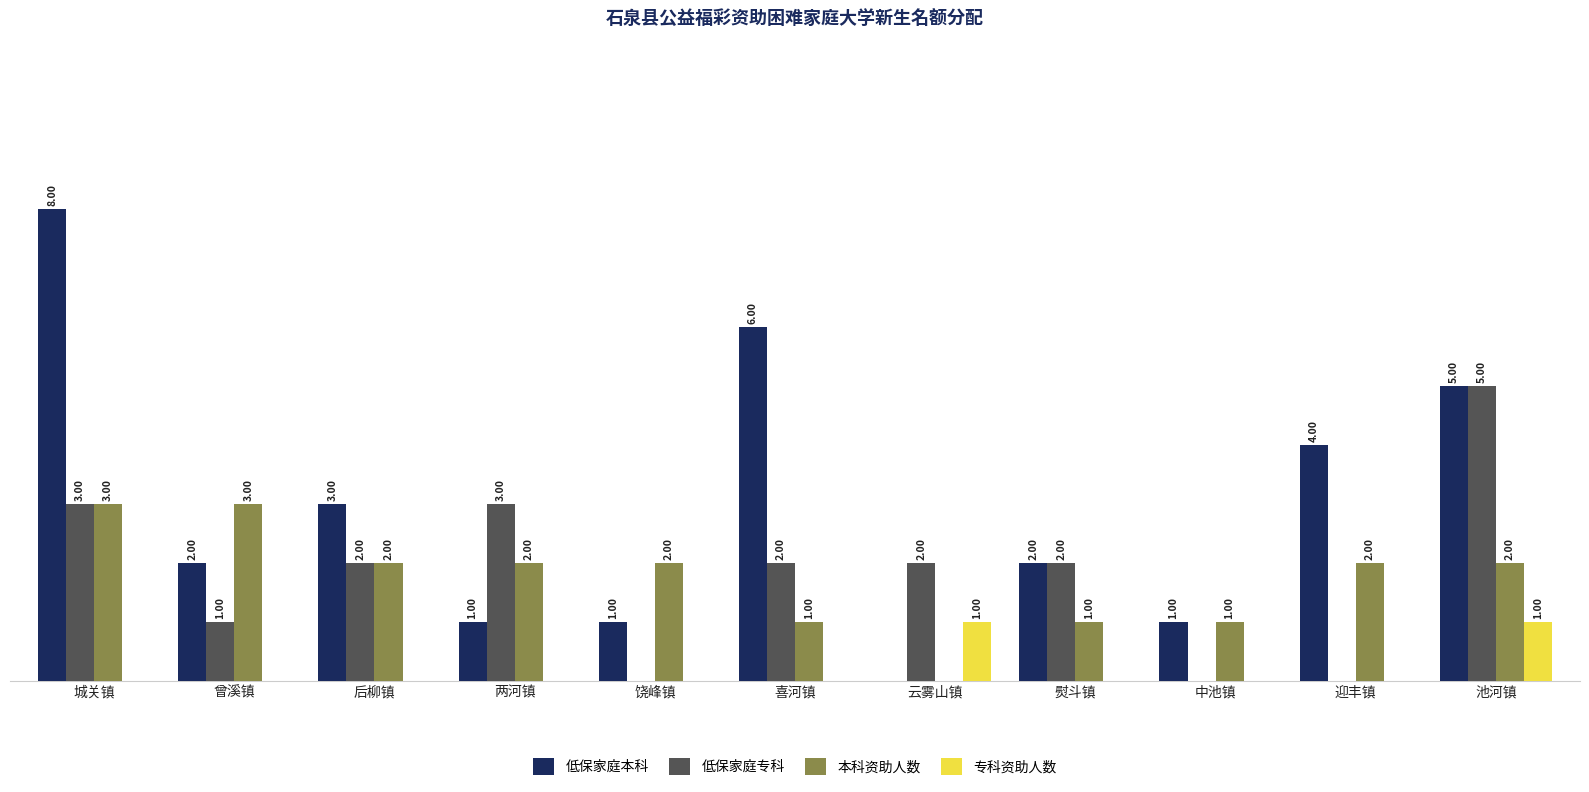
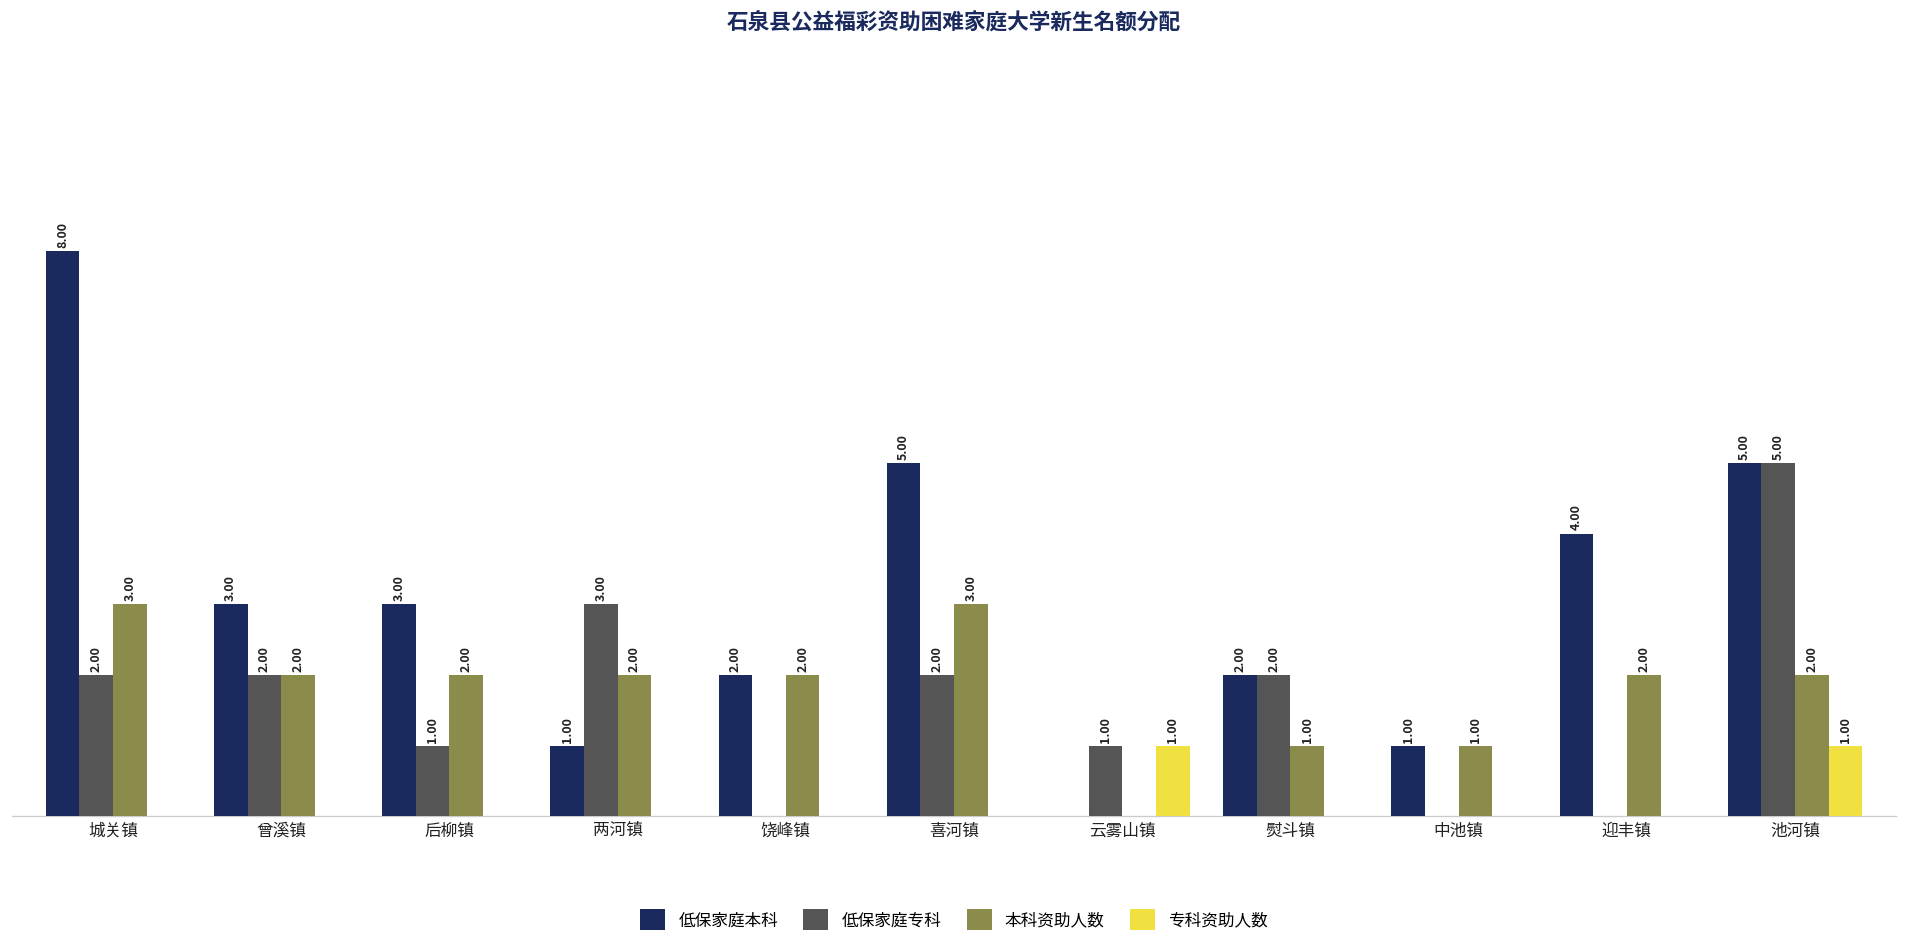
低保家庭专科, 城关镇: 3.00 -> 2.00
低保家庭本科, 曾溪镇: 2.00 -> 3.00
低保家庭专科, 曾溪镇: 1.00 -> 2.00
本科资助人数, 曾溪镇: 3.00 -> 2.00
低保家庭专科, 后柳镇: 2.00 -> 1.00
低保家庭本科, 饶峰镇: 1.00 -> 2.00
低保家庭本科, 喜河镇: 6.00 -> 5.00
本科资助人数, 喜河镇: 1.00 -> 3.00
低保家庭专科, 云雾山镇: 2.00 -> 1.00
